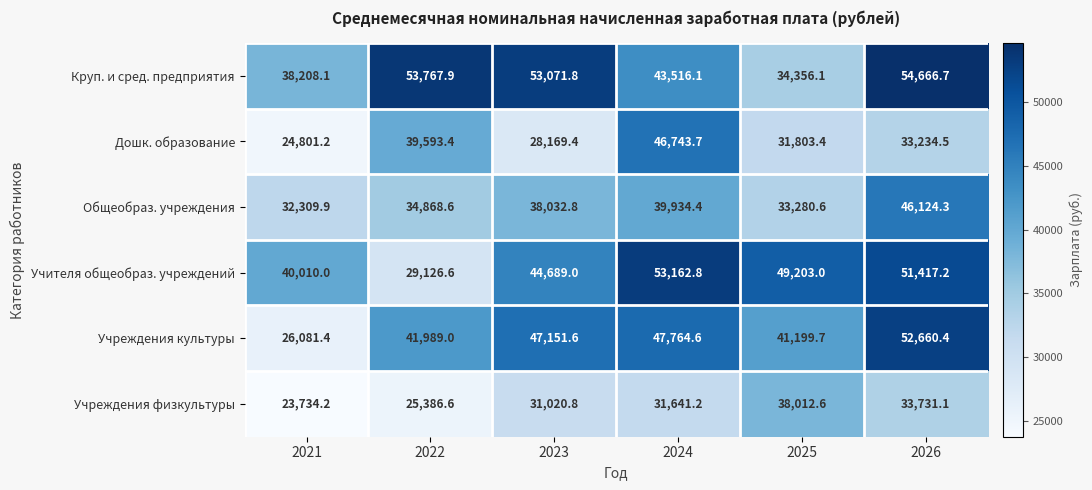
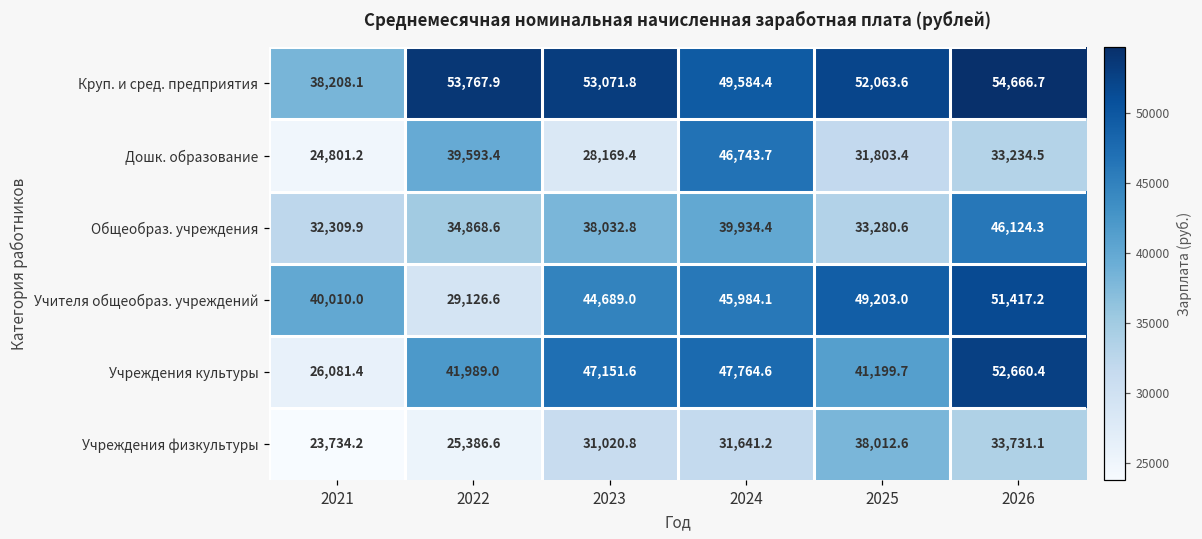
Круп. и сред. предприятия, 2024: 43,516.1 -> 49,584.4
Круп. и сред. предприятия, 2025: 34,356.1 -> 52,063.6
Учителя общеобраз. учреждений, 2024: 53,162.8 -> 45,984.1
